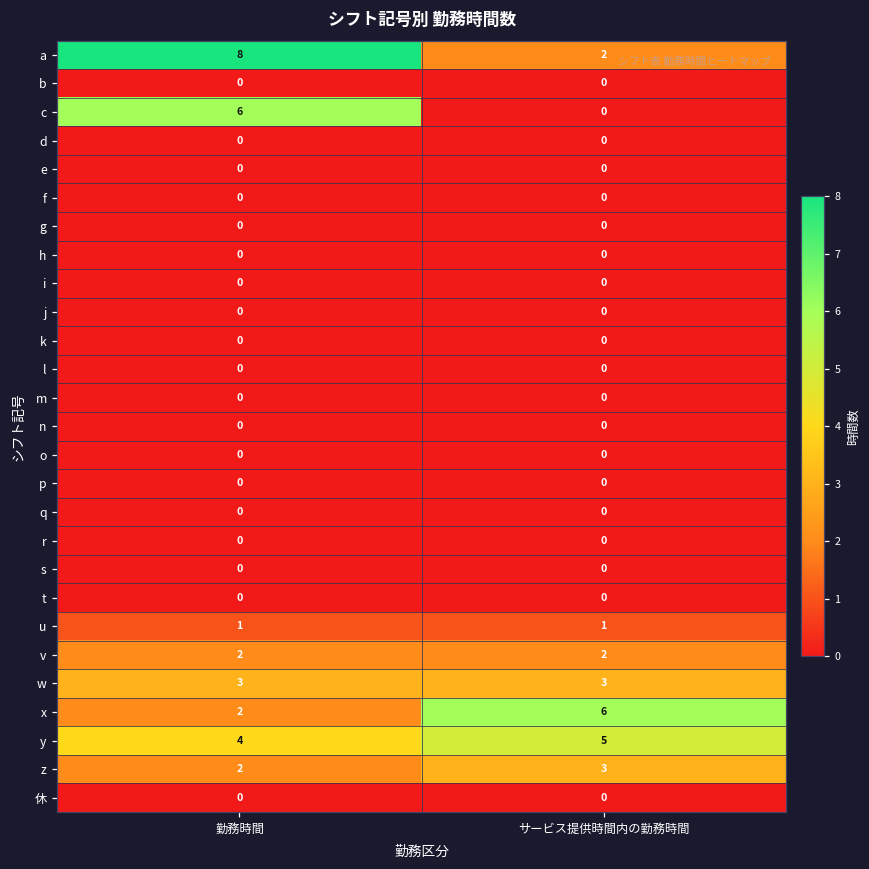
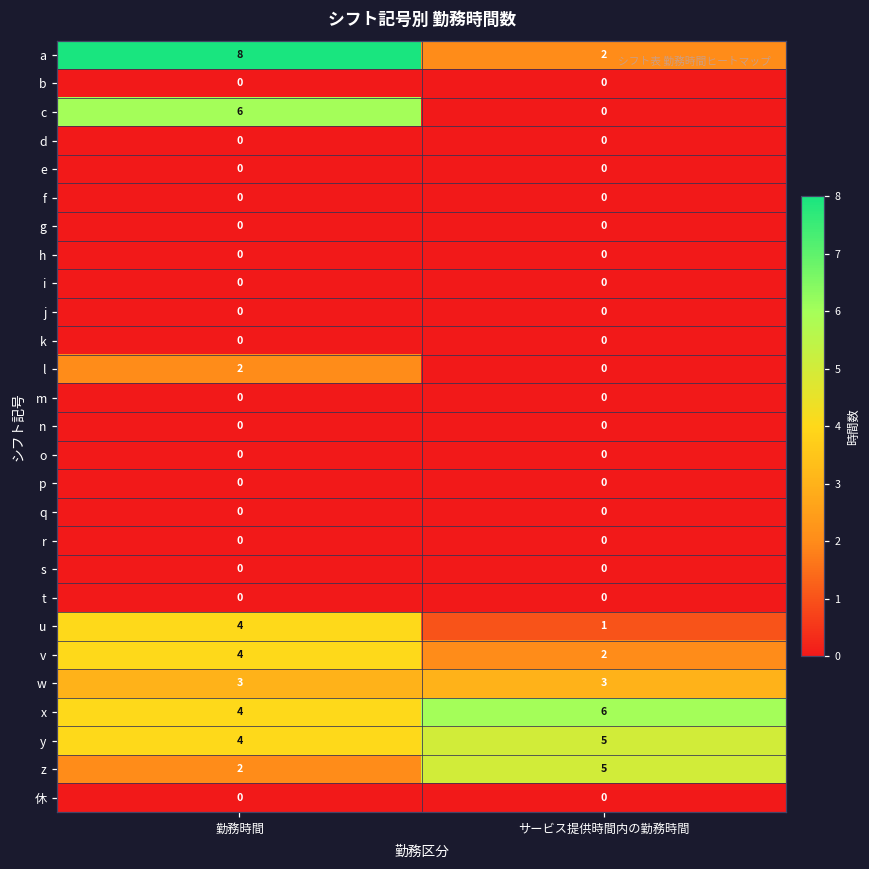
l, 勤務時間: 0 -> 2
u, 勤務時間: 1 -> 4
v, 勤務時間: 2 -> 4
x, 勤務時間: 2 -> 4
z, サービス提供時間内の勤務時間: 3 -> 5
